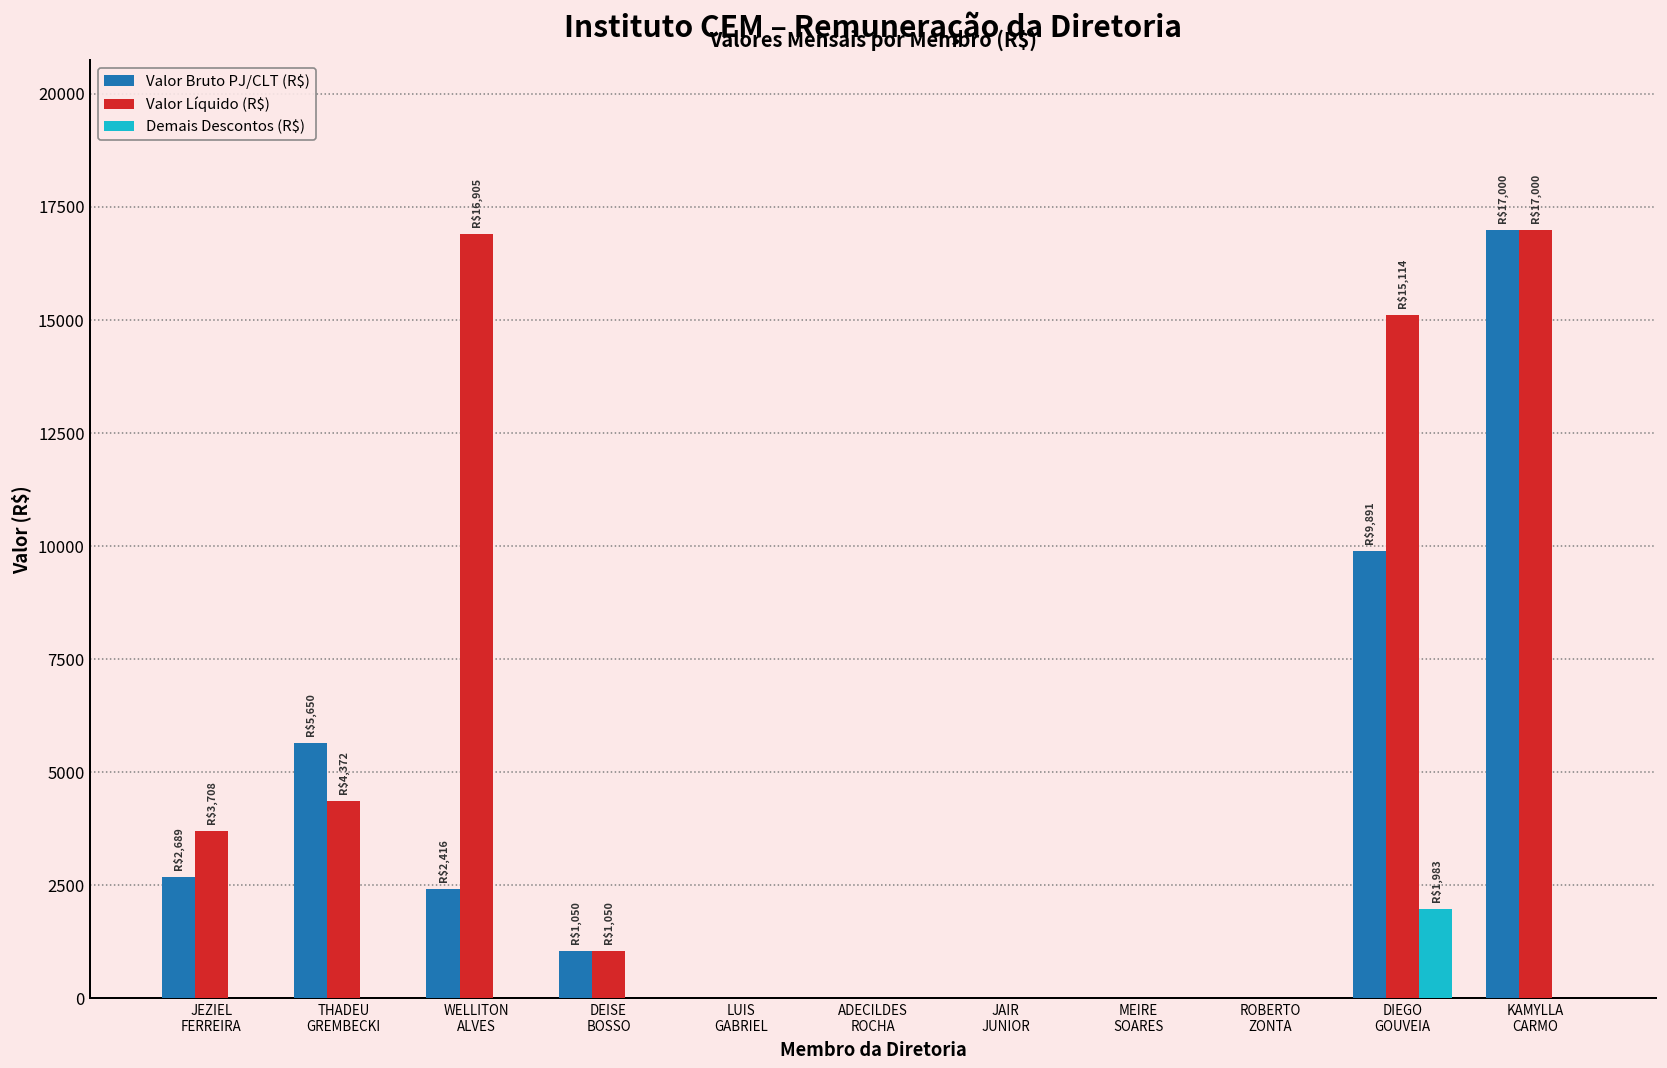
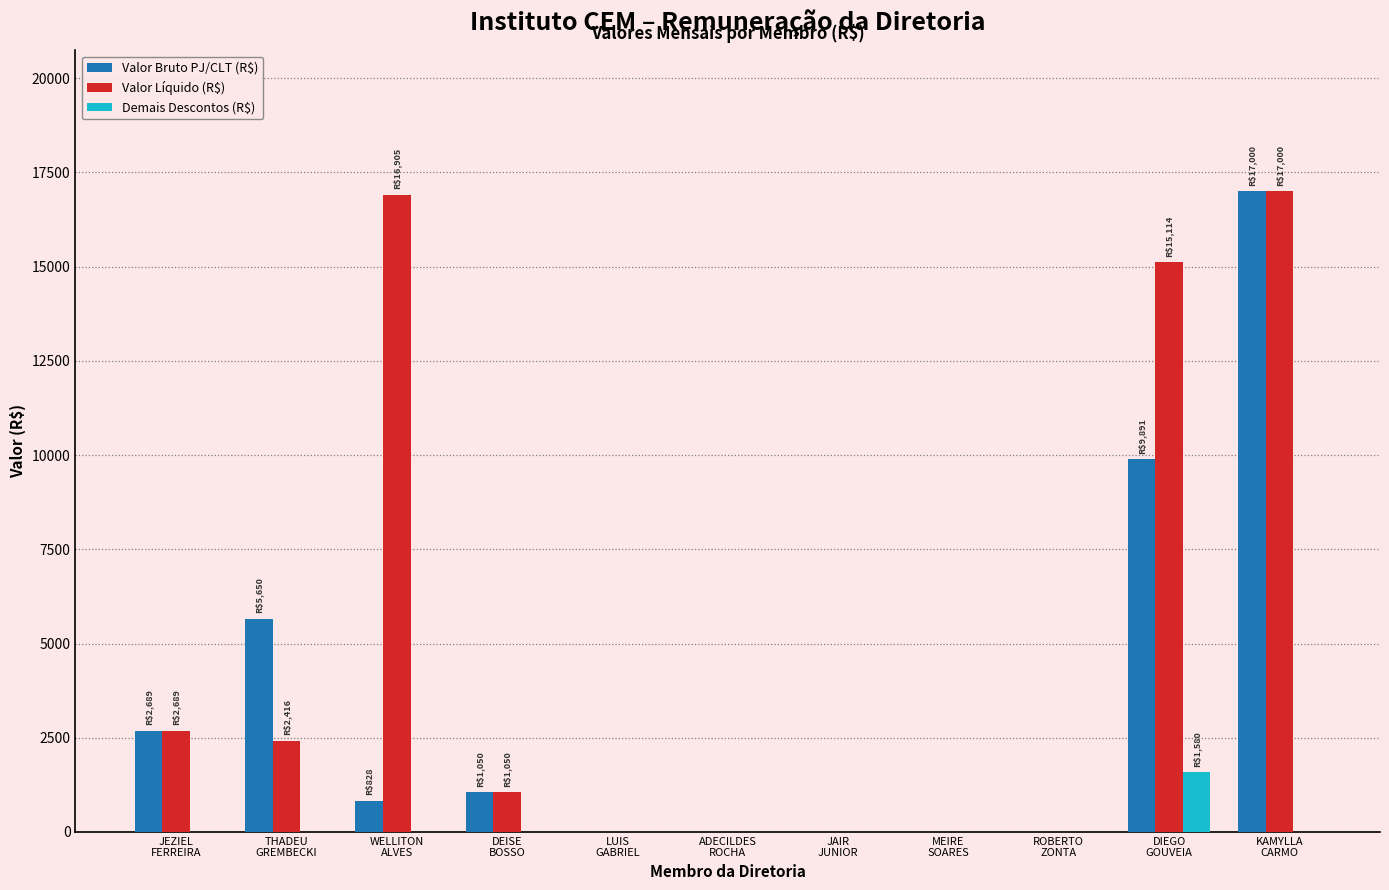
Valor Líquido (R$), JEZIEL FERREIRA: $3,708 -> $2,689
Valor Líquido (R$), THADEU GREMBECKI: $4,372 -> $2,416
Valor Bruto PJ/CLT (R$), WELLITON ALVES: $2,416 -> $828
Demais Descontos (R$), DIEGO GOUVEIA: $1,983 -> $1,580
